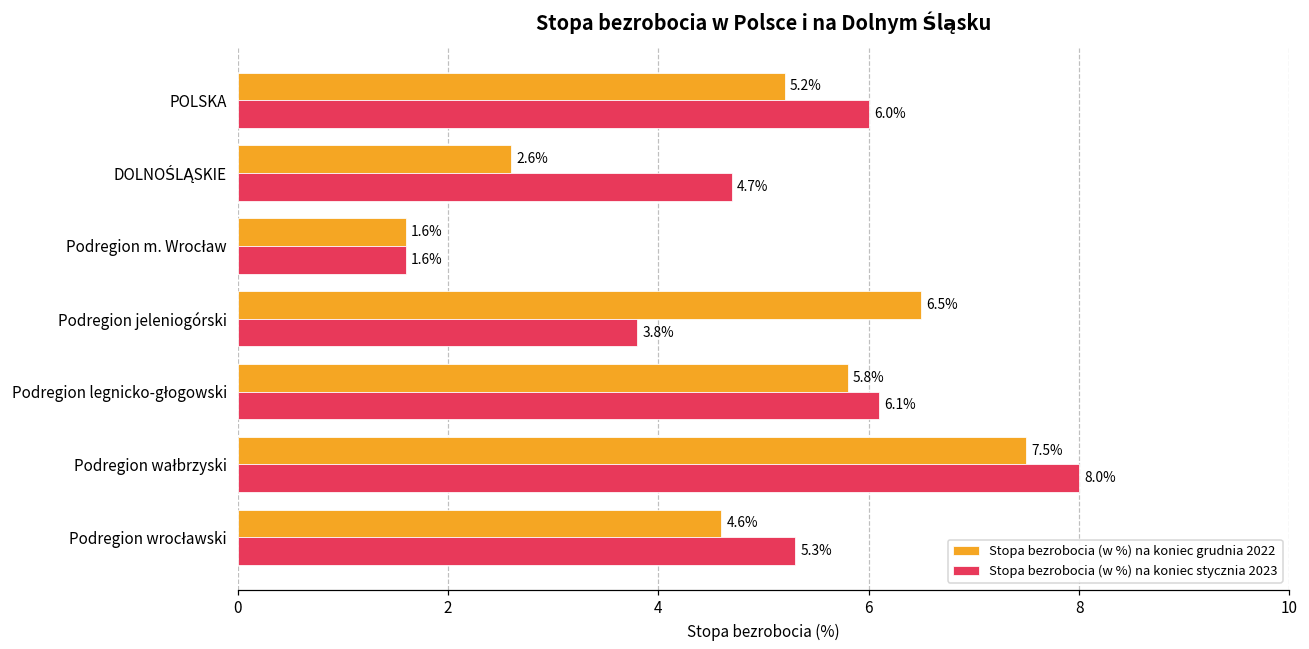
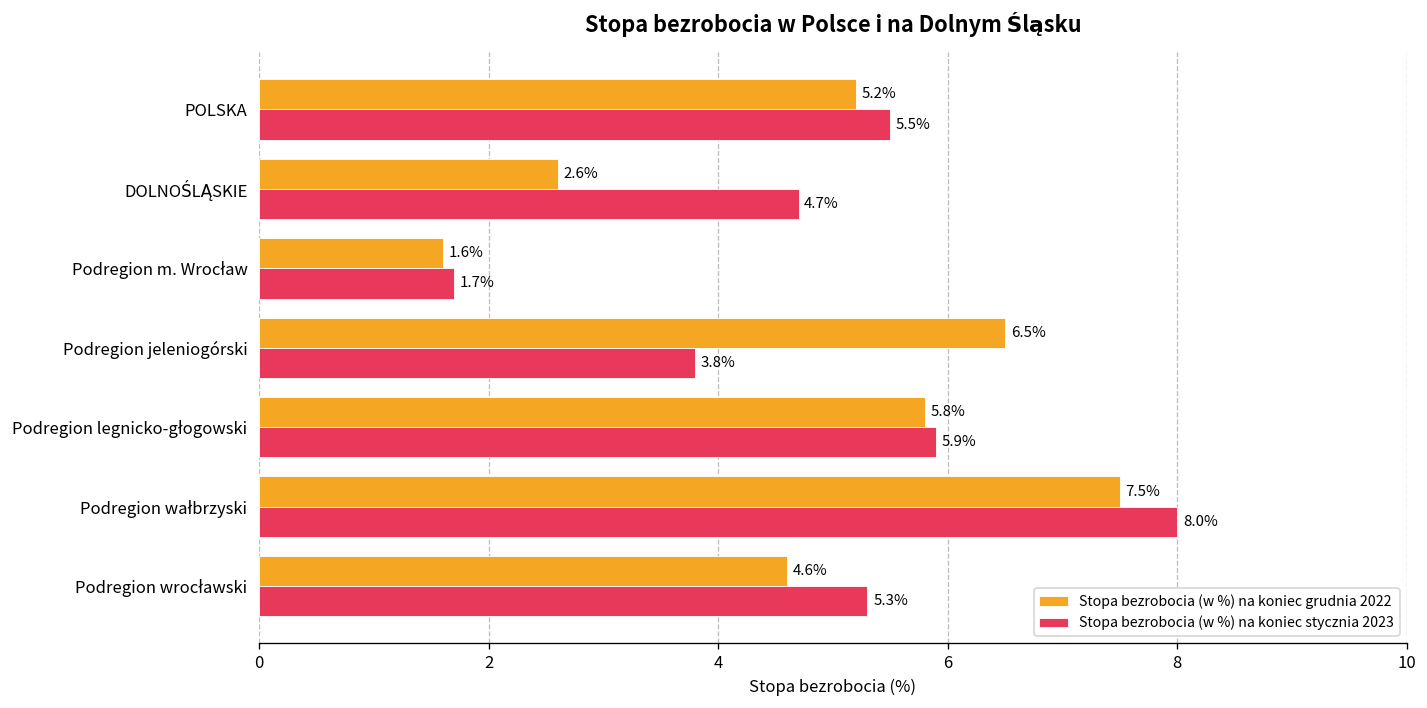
Stopa bezrobocia (w %) na koniec stycznia 2023, POLSKA: 6.0% -> 5.5%
Stopa bezrobocia (w %) na koniec stycznia 2023, Podregion m. Wrocław: 1.6% -> 1.7%
Stopa bezrobocia (w %) na koniec stycznia 2023, Podregion legnicko-głogowski: 6.1% -> 5.9%
